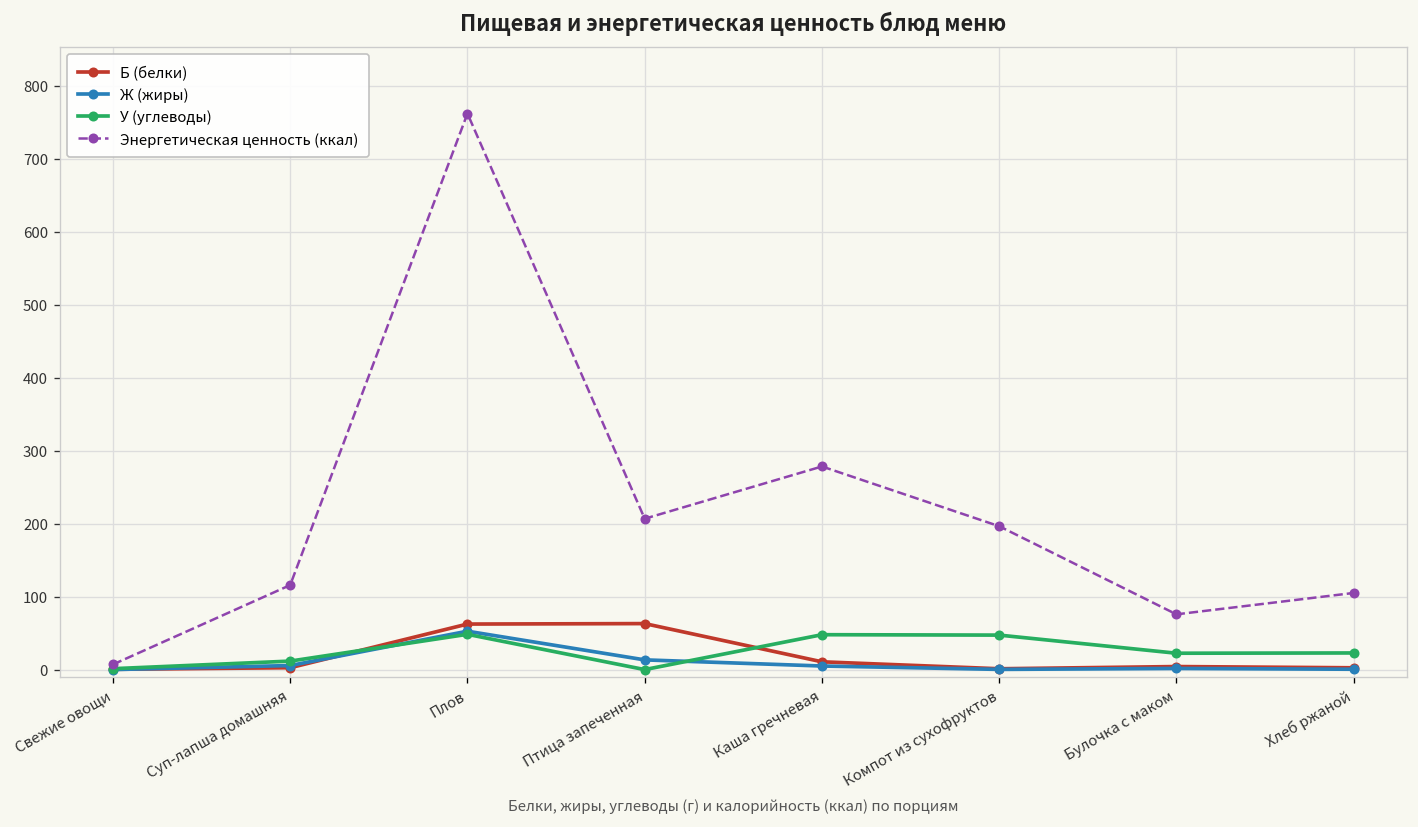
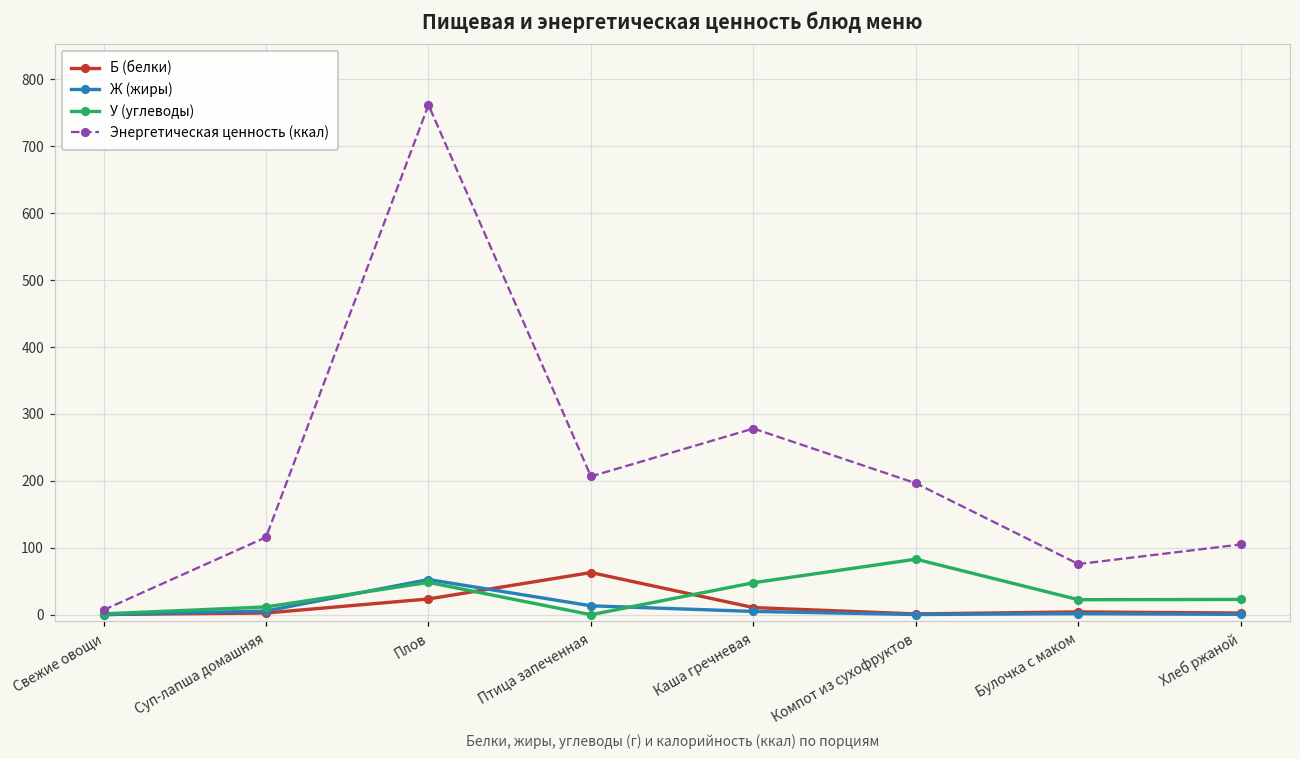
Б (белки), Плов: 60 -> 20
У (углеводы), Компот из сухофруктов: 50 -> 80
